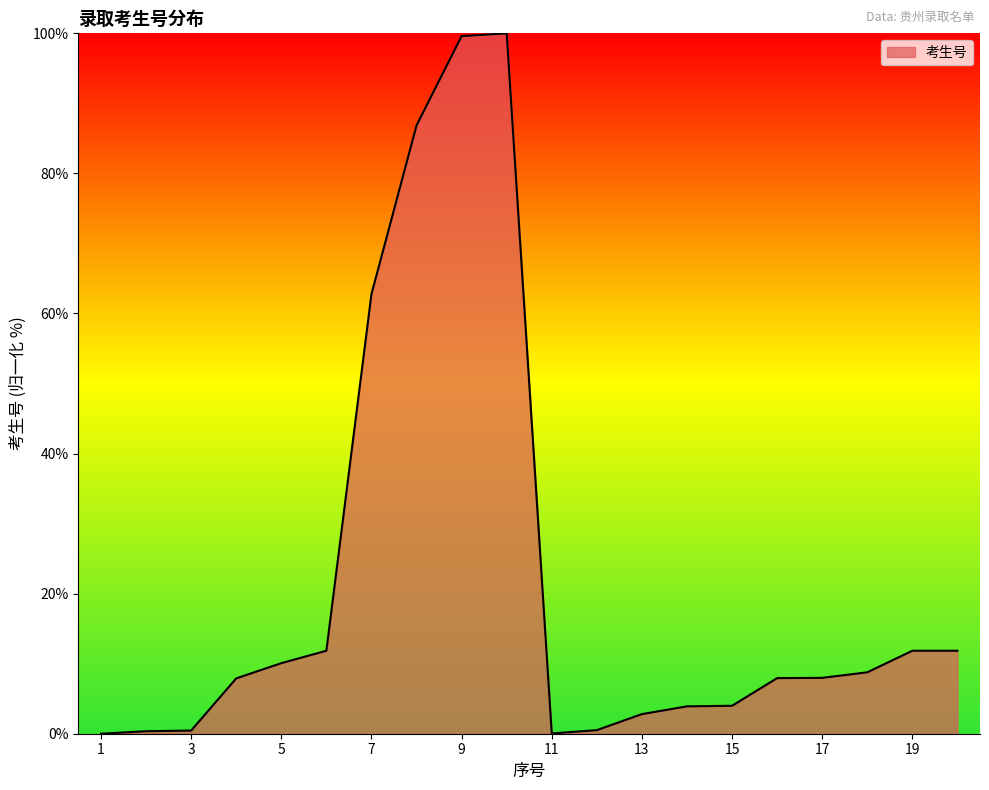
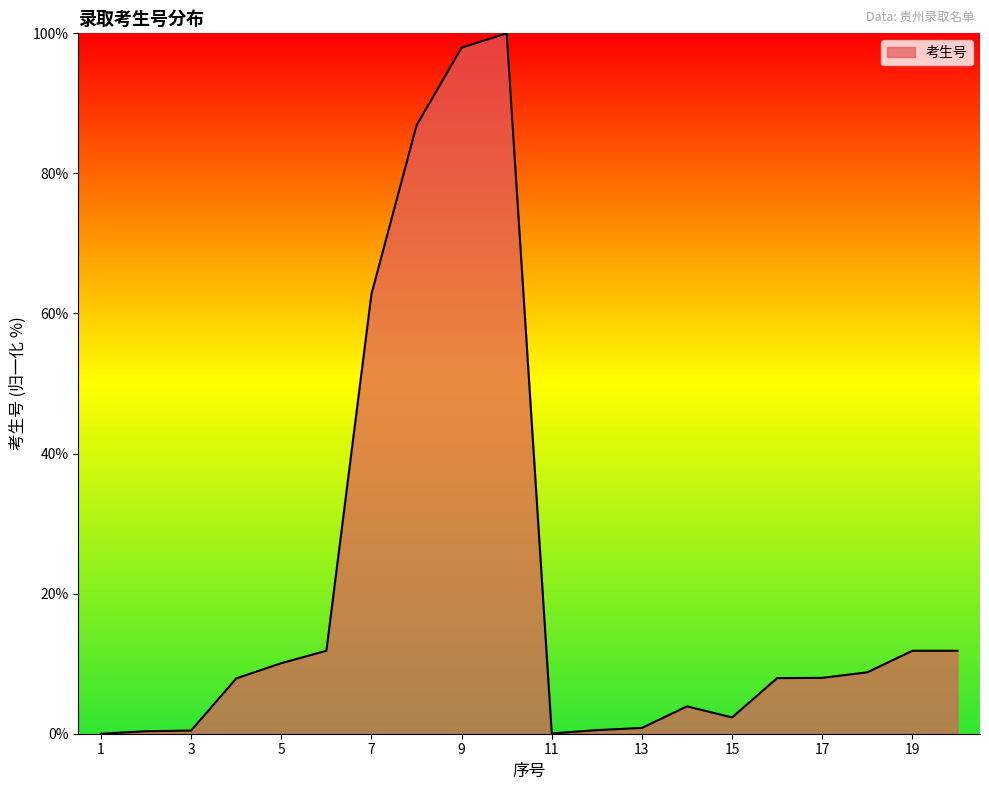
9: 100% -> 98%
13: 3% -> 1%
15: 4% -> 2%
